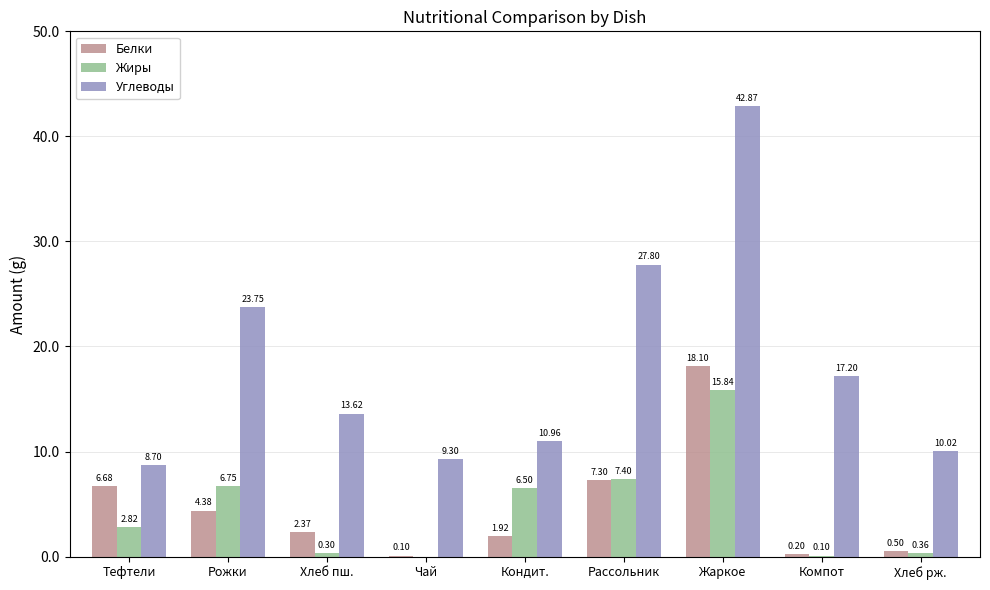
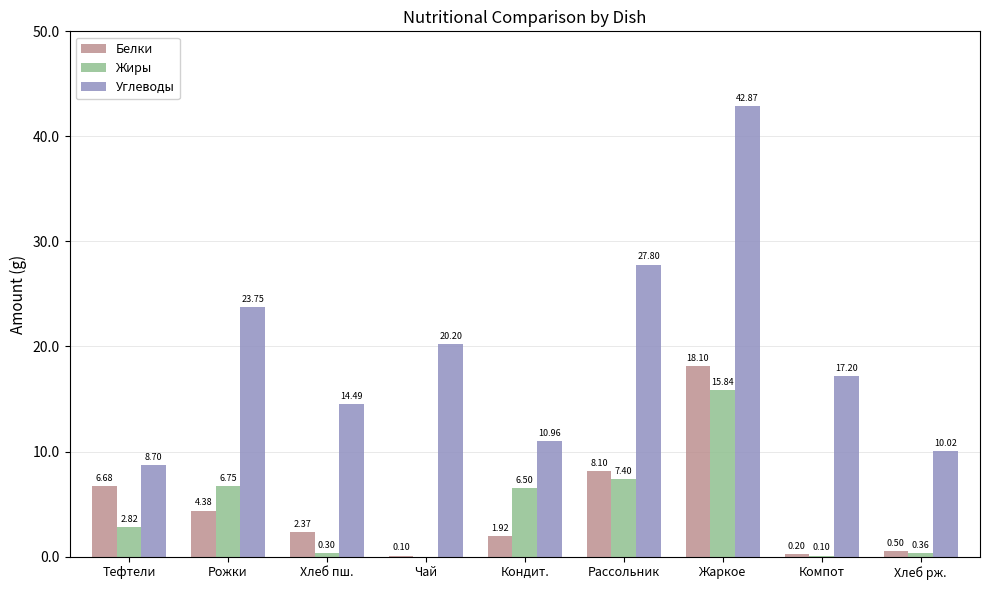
Углеводы, Хлеб пш.: 13.62 -> 14.49
Углеводы, Чай: 9.30 -> 20.20
Белки, Рассольник: 7.30 -> 8.10
